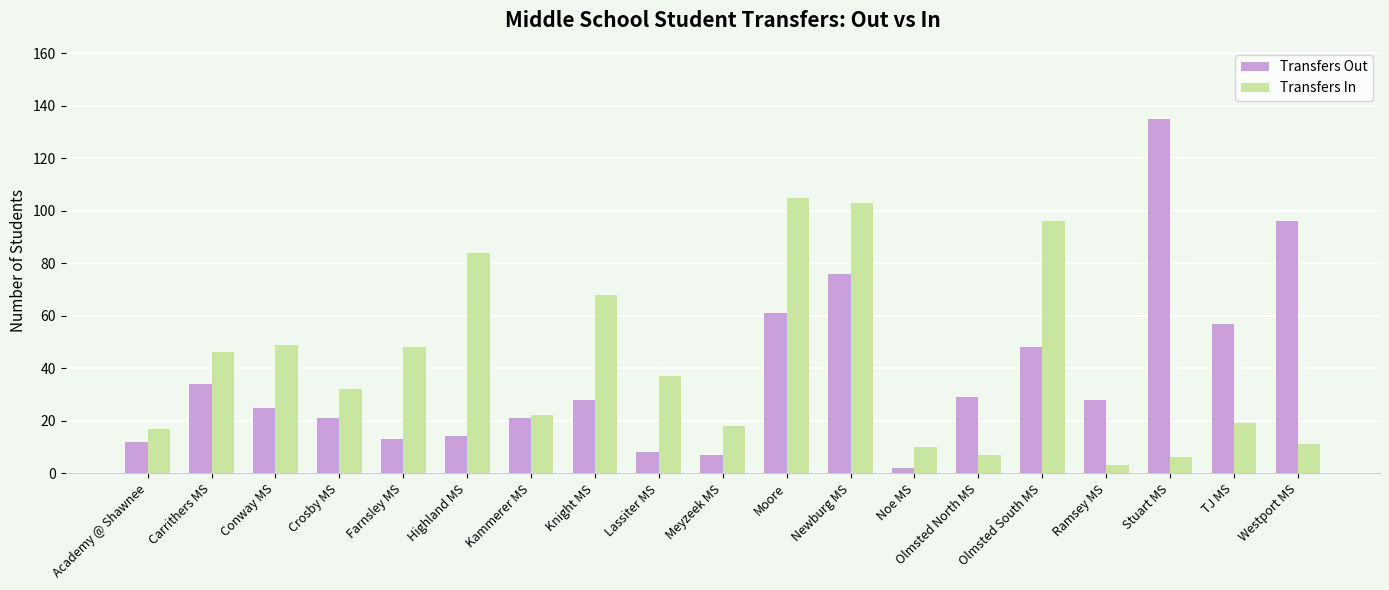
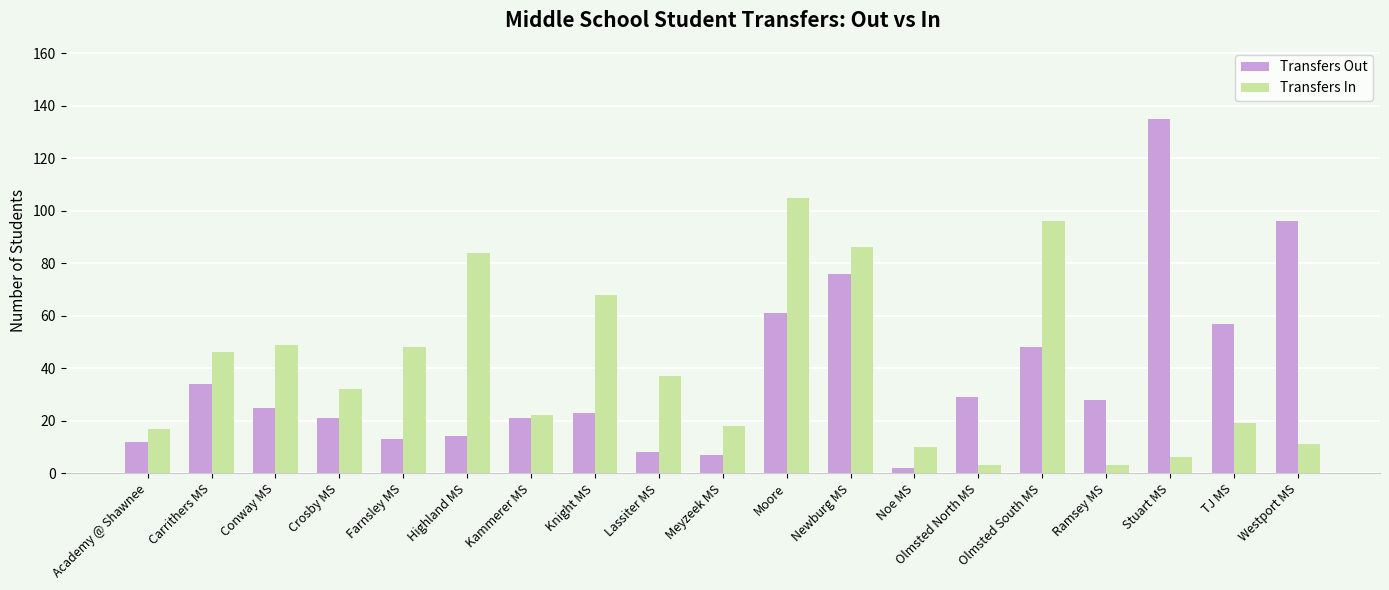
Transfers Out, Knight MS: 28 -> 23
Transfers In, Newburg MS: 103 -> 86
Transfers In, Olmsted North MS: 7 -> 3
